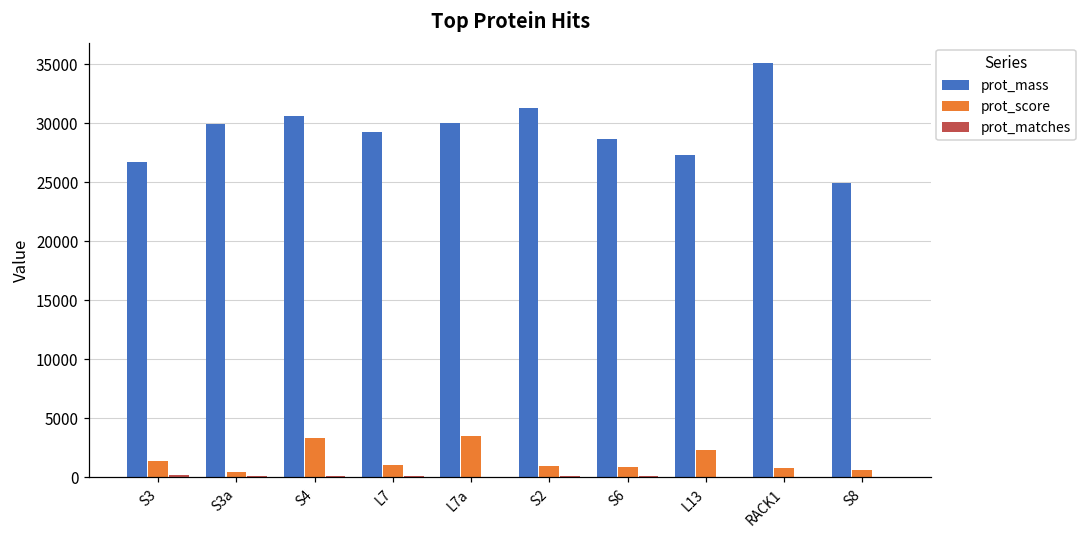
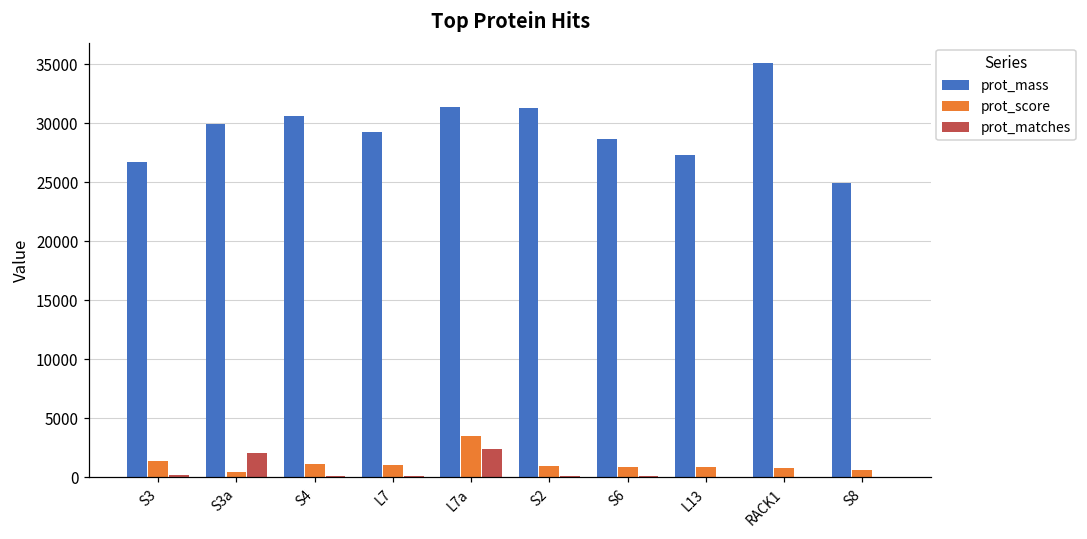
prot_matches, S3a: 100 -> 2100
prot_score, S4: 3300 -> 1100
prot_mass, L7a: 30000 -> 31400
prot_matches, L7a: 0 -> 2400
prot_score, L13: 2300 -> 800
